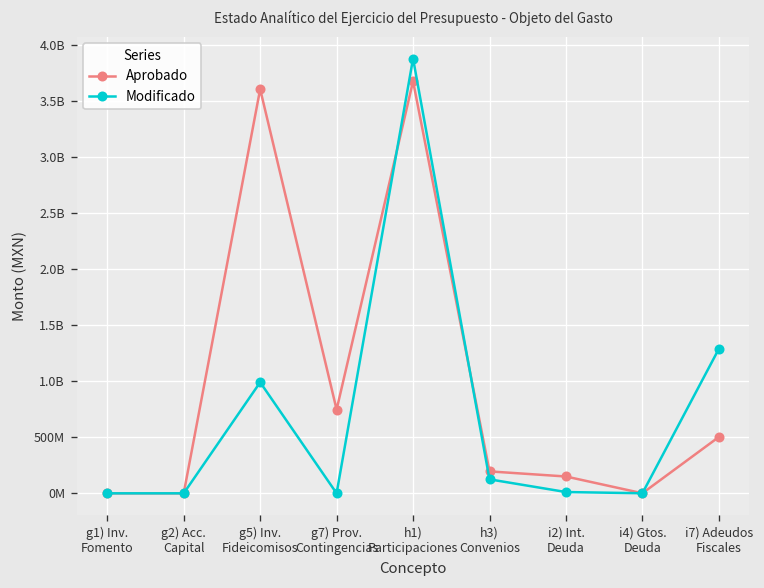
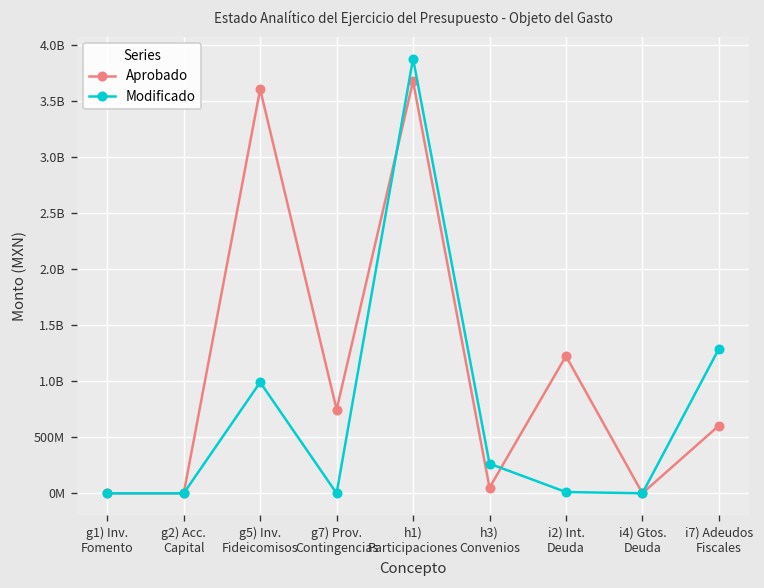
Aprobado, h3) Convenios: 200000000 -> 100000000
Modificado, h3) Convenios: 100000000 -> 300000000
Aprobado, i2) Int. Deuda: 200000000 -> 1200000000
Aprobado, i7) Adeudos Fiscales: 500000000 -> 600000000
